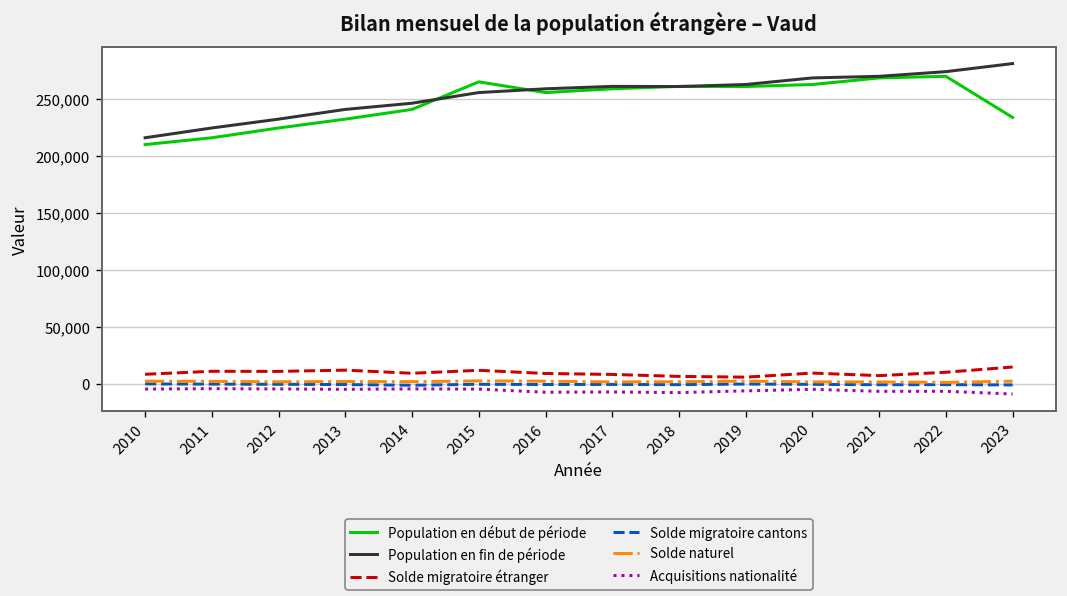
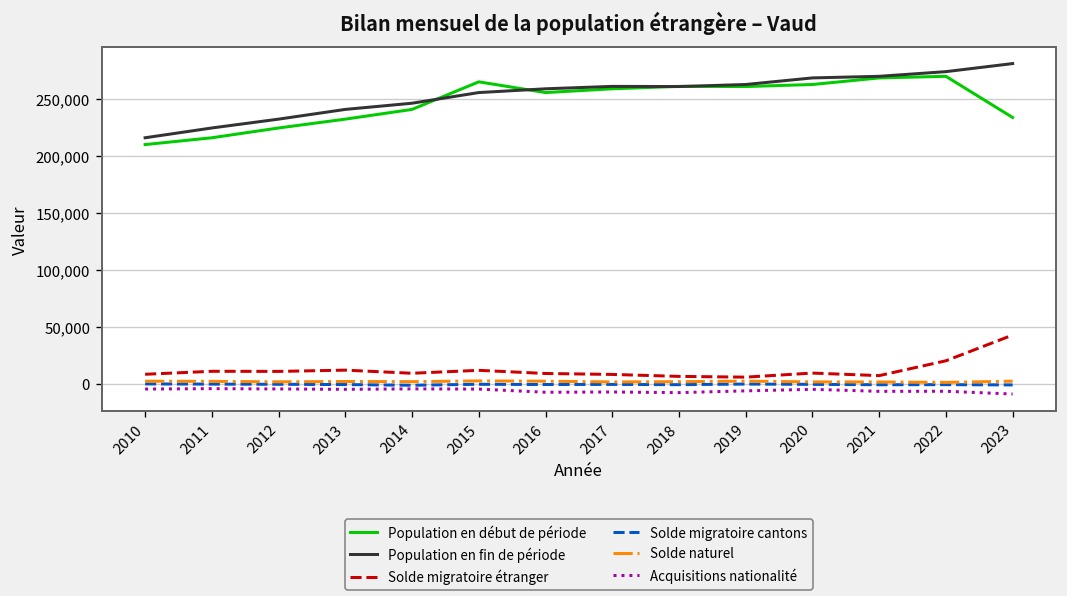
Solde migratoire étranger, 2022: 10,000 -> 20,000
Solde migratoire étranger, 2023: 10,000 -> 40,000
